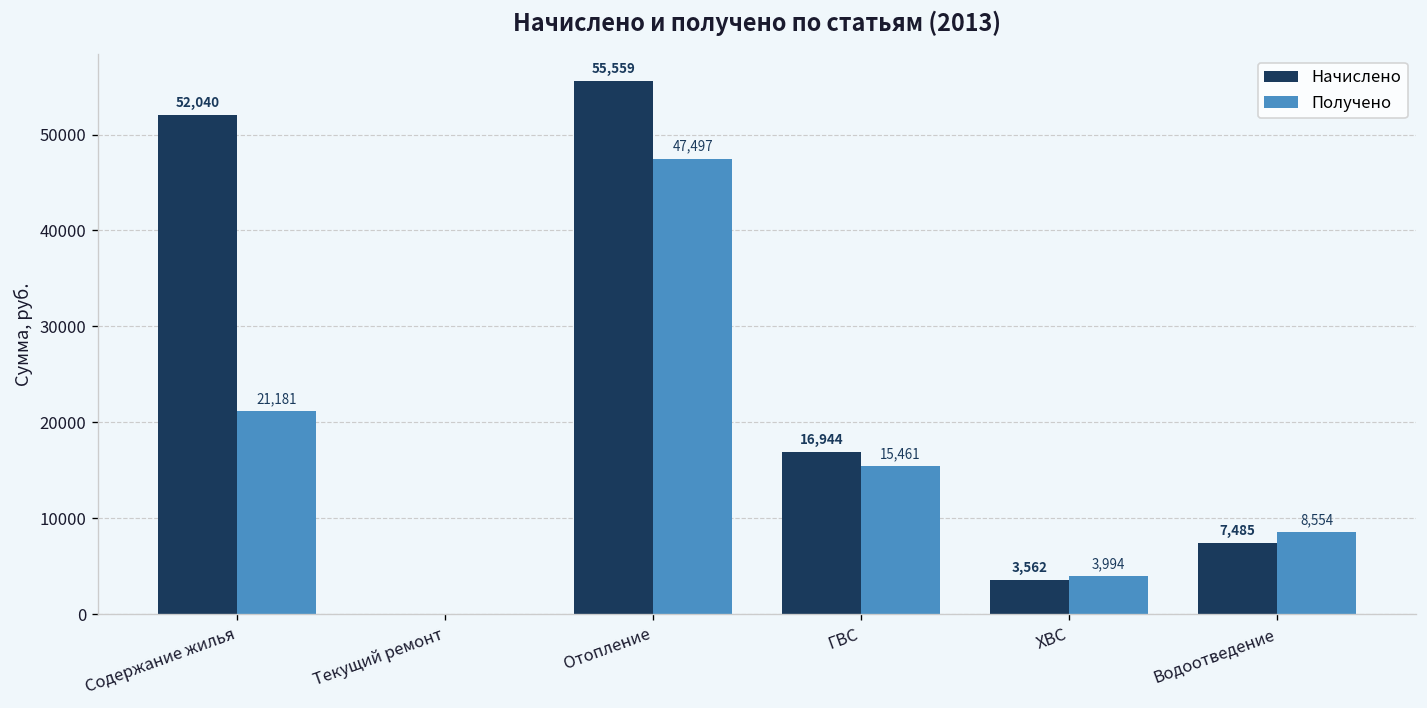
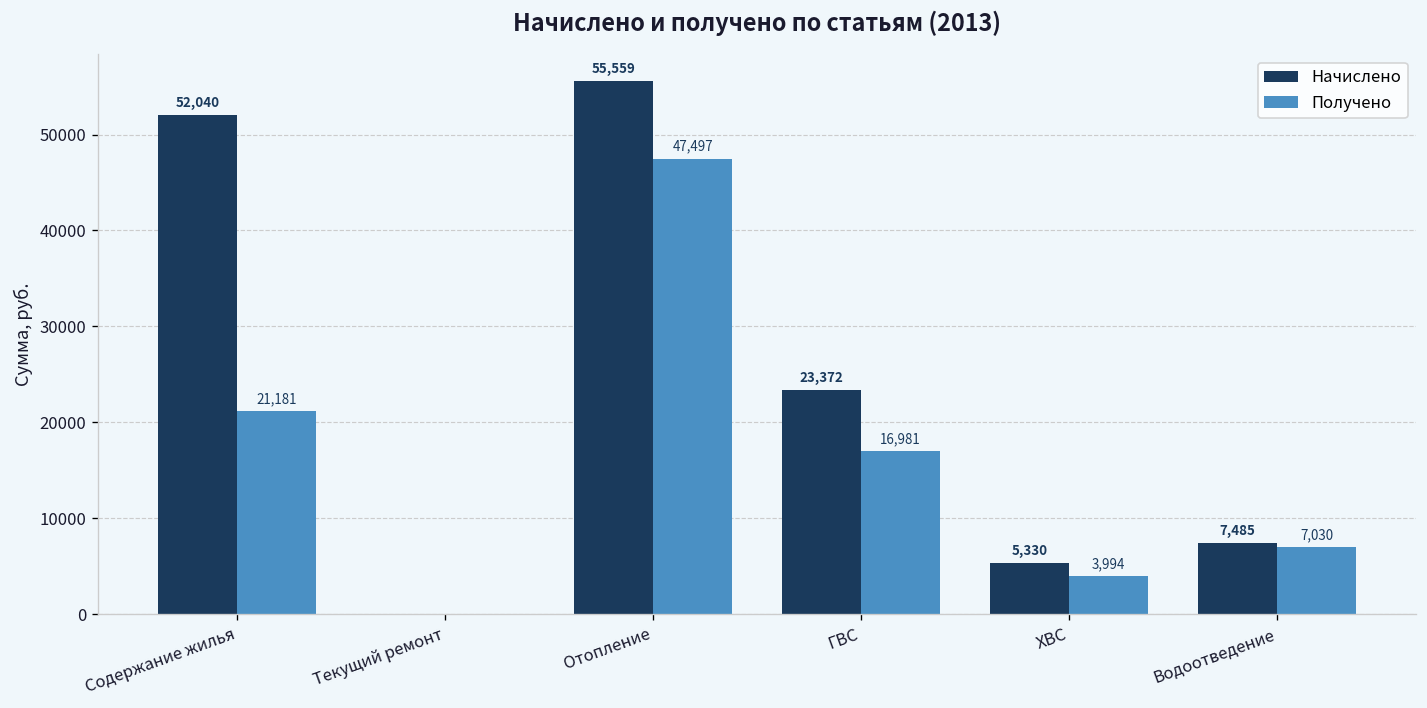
Начислено, ГВС: 16,944 -> 23,372
Получено, ГВС: 15,461 -> 16,981
Начислено, ХВС: 3,562 -> 5,330
Получено, Водоотведение: 8,554 -> 7,030
